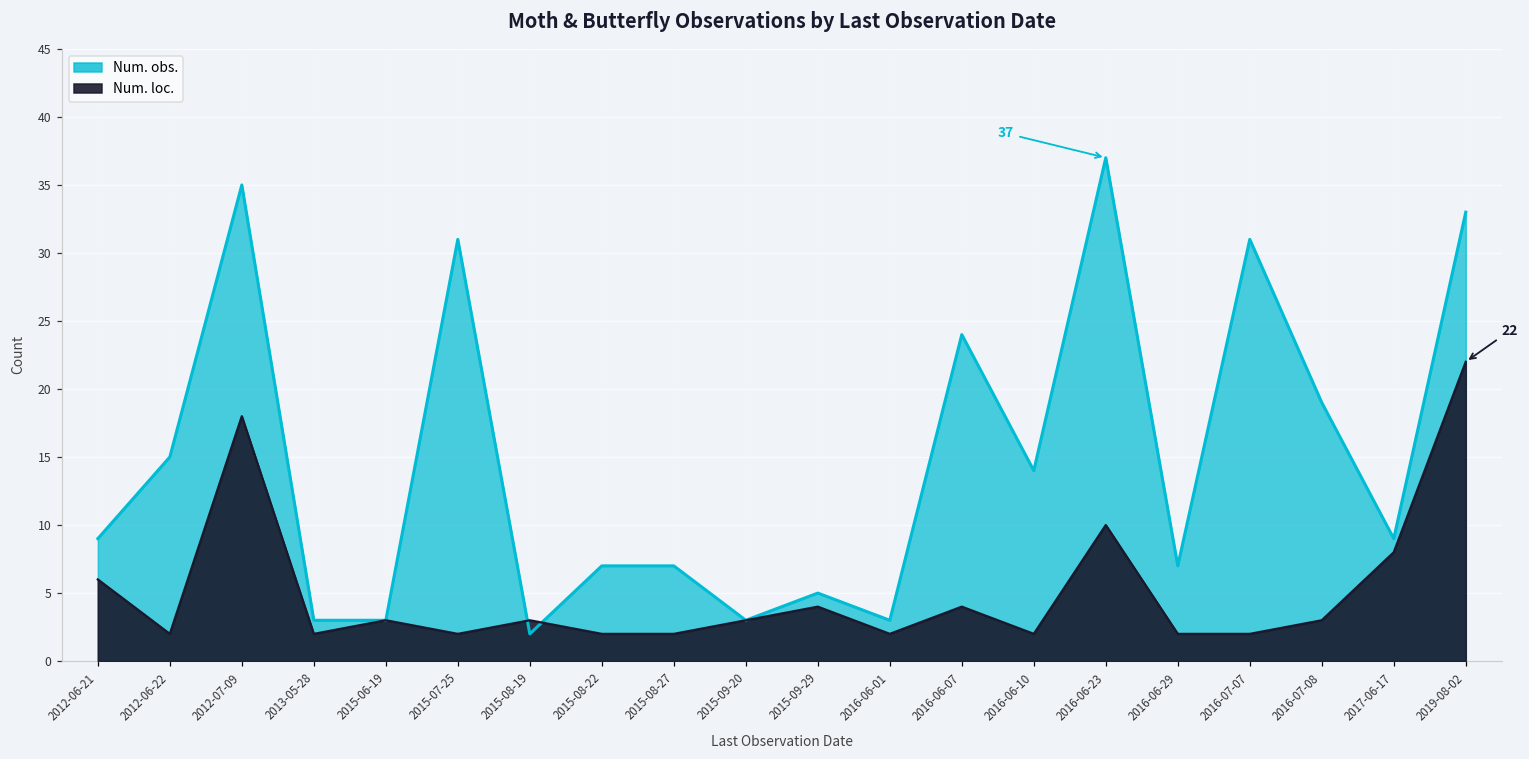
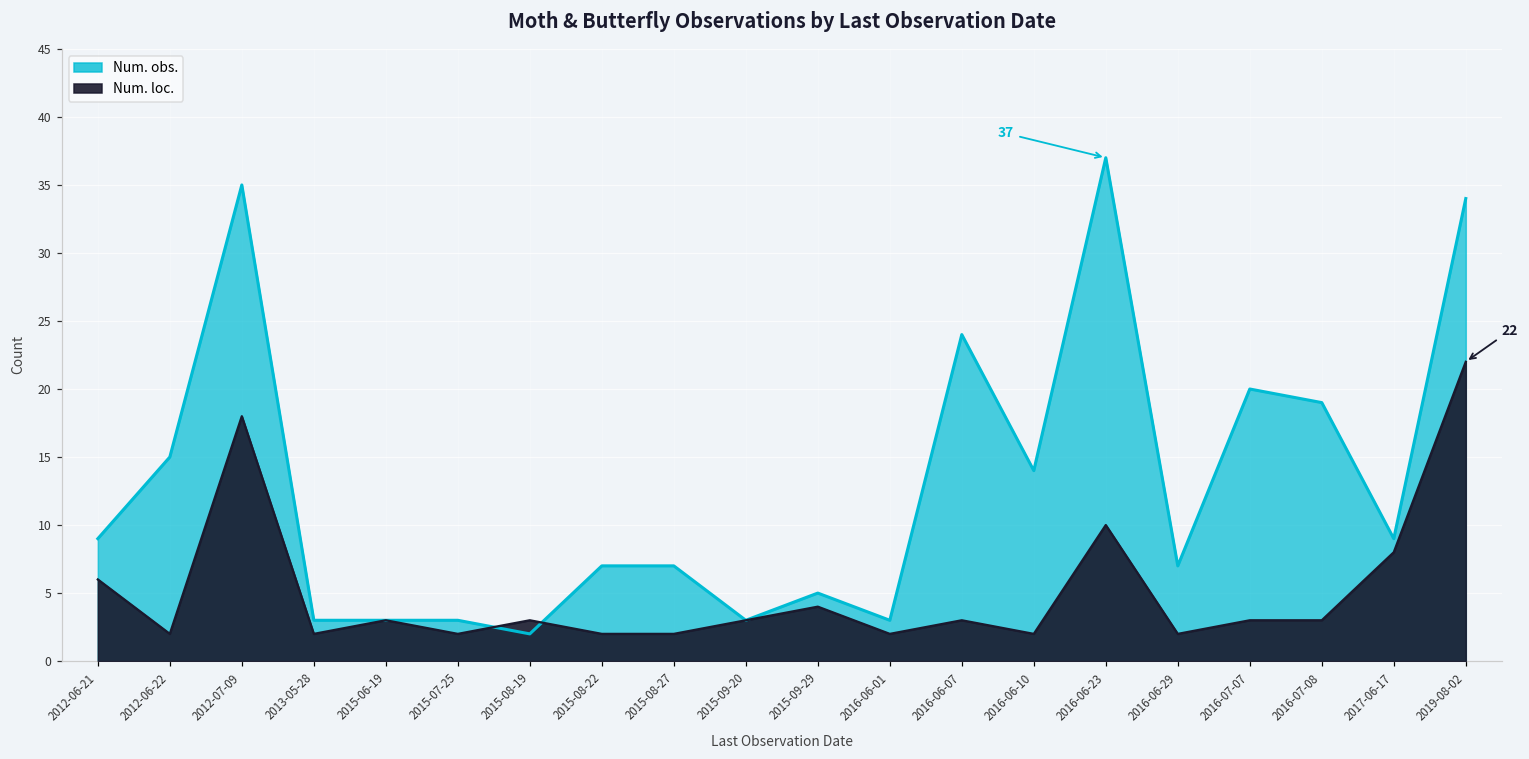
Num. obs., 2015-07-25: 31 -> 3
Num. loc., 2016-06-07: 4 -> 3
Num. obs., 2016-07-07: 31 -> 20
Num. loc., 2016-07-07: 2 -> 3
Num. obs., 2019-08-02: 33 -> 34
